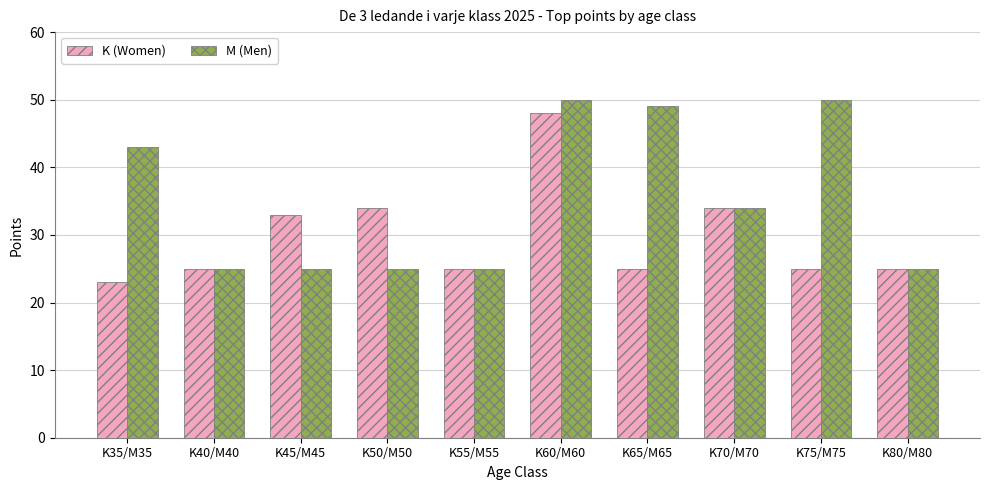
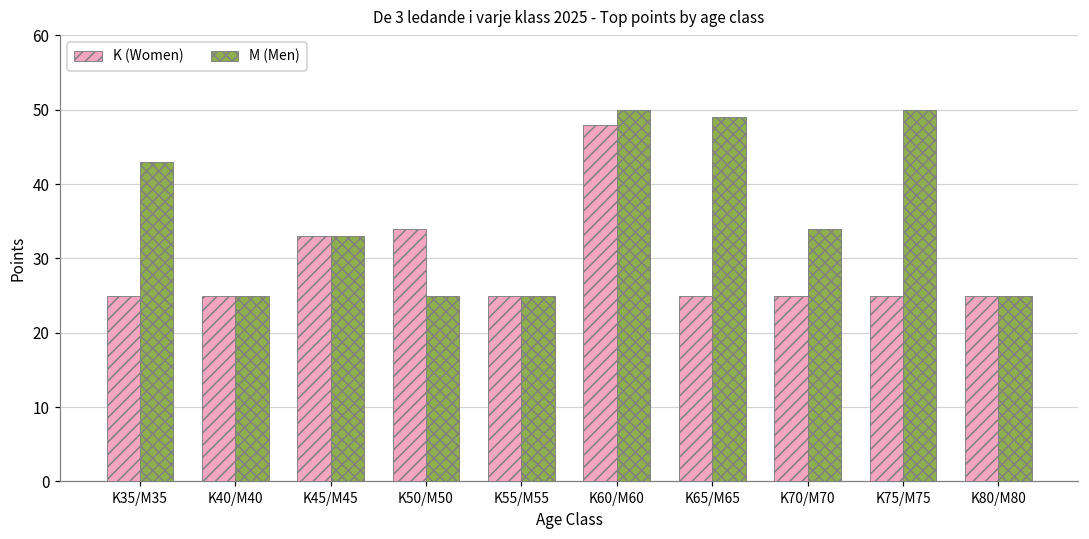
K (Women), K35/M35: 23 -> 25
M (Men), K45/M45: 25 -> 33
K (Women), K70/M70: 34 -> 25
